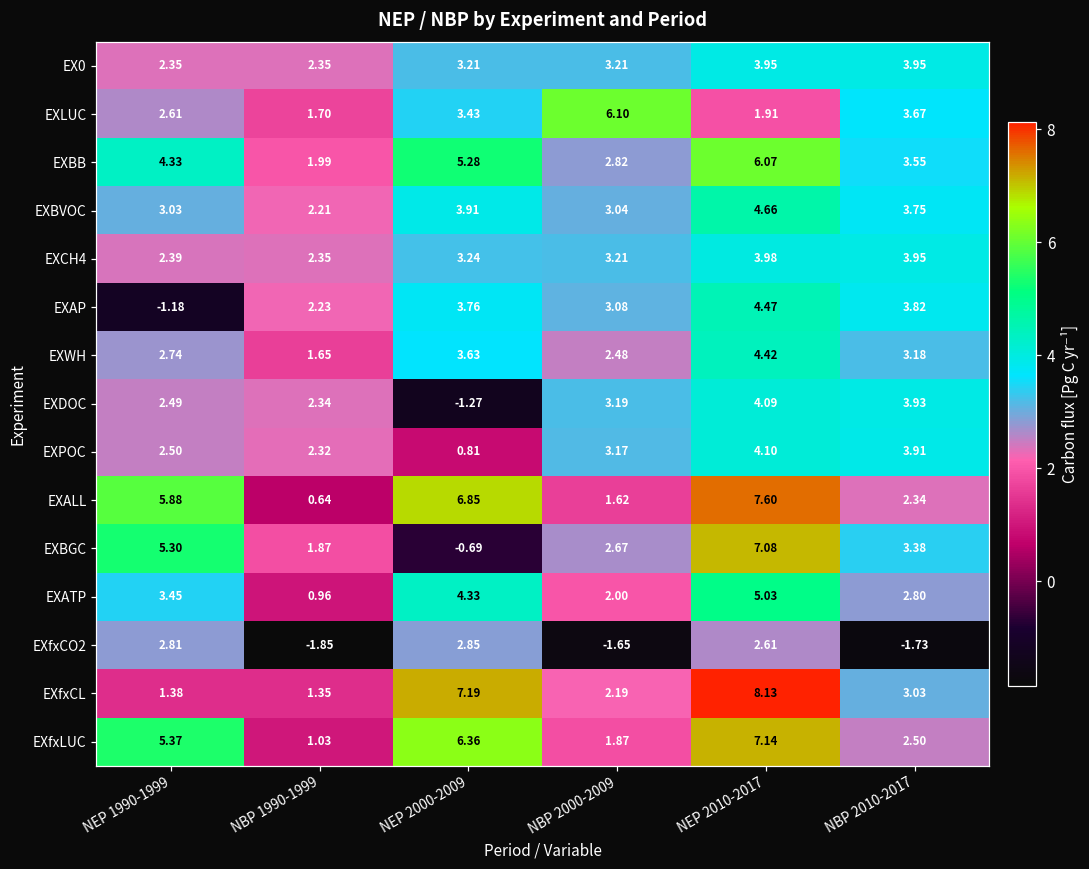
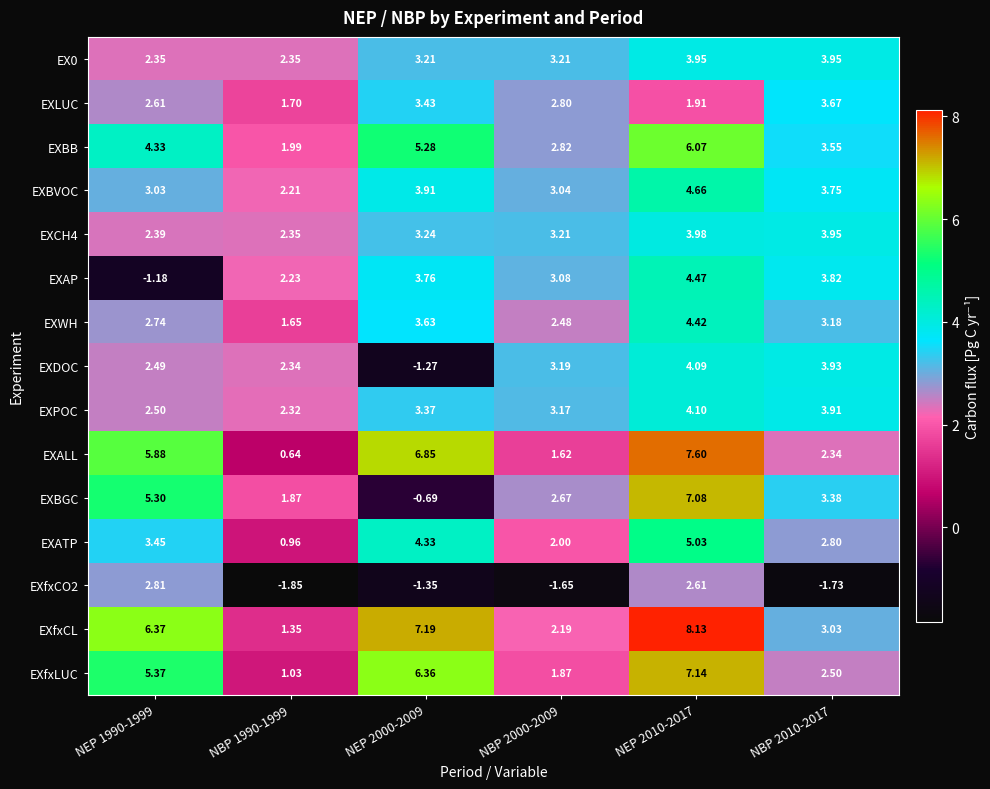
EXLUC, NBP 2000-2009: 6.10 -> 2.80
EXPOC, NEP 2000-2009: 0.81 -> 3.37
EXfxCO2, NEP 2000-2009: 2.85 -> -1.35
EXfxCL, NEP 1990-1999: 1.38 -> 6.37
